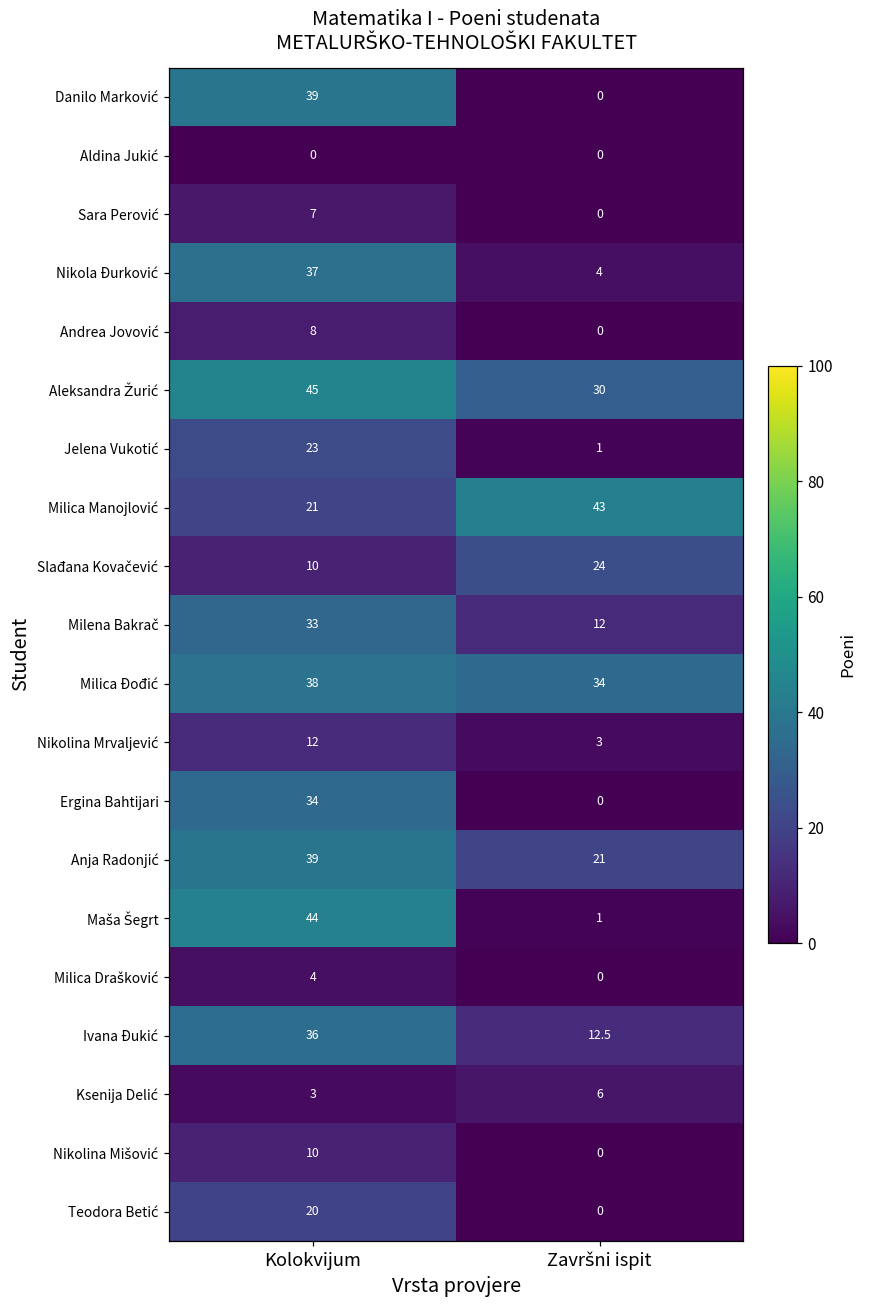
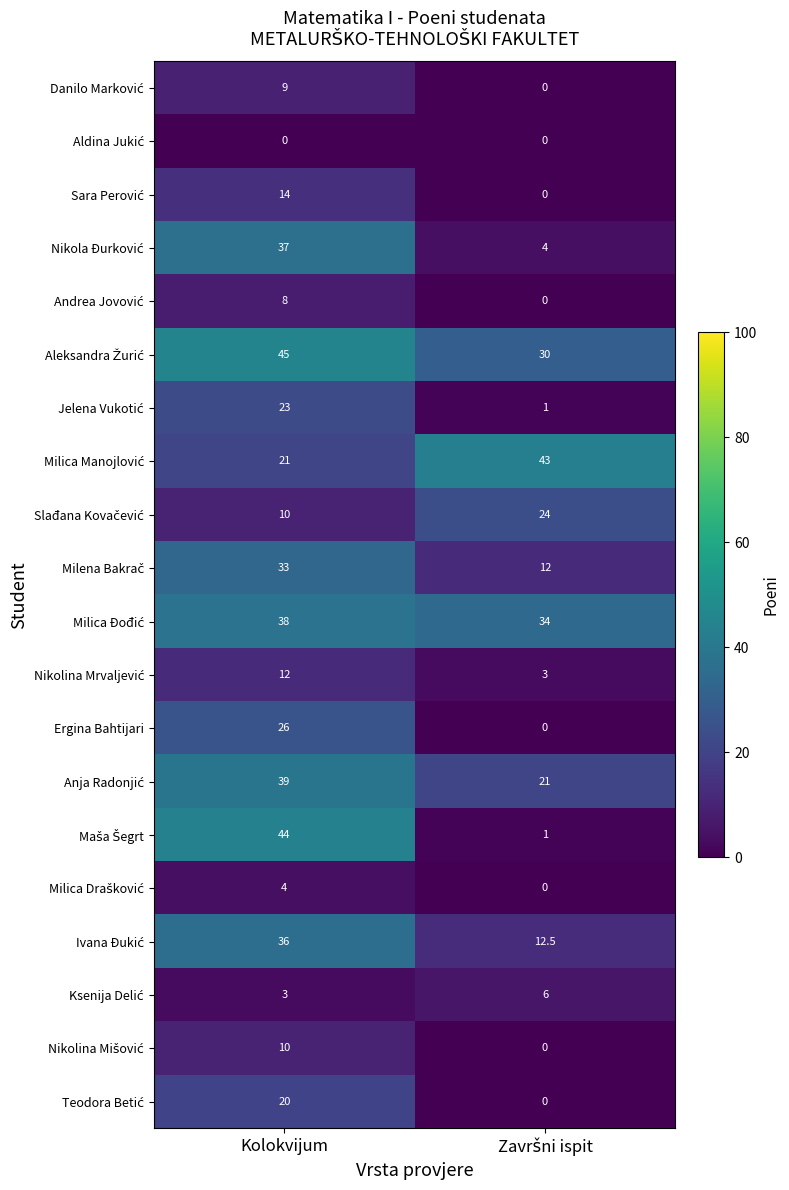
Danilo Marković, Kolokvijum: 39 -> 9
Sara Perović, Kolokvijum: 7 -> 14
Ergina Bahtijari, Kolokvijum: 34 -> 26
